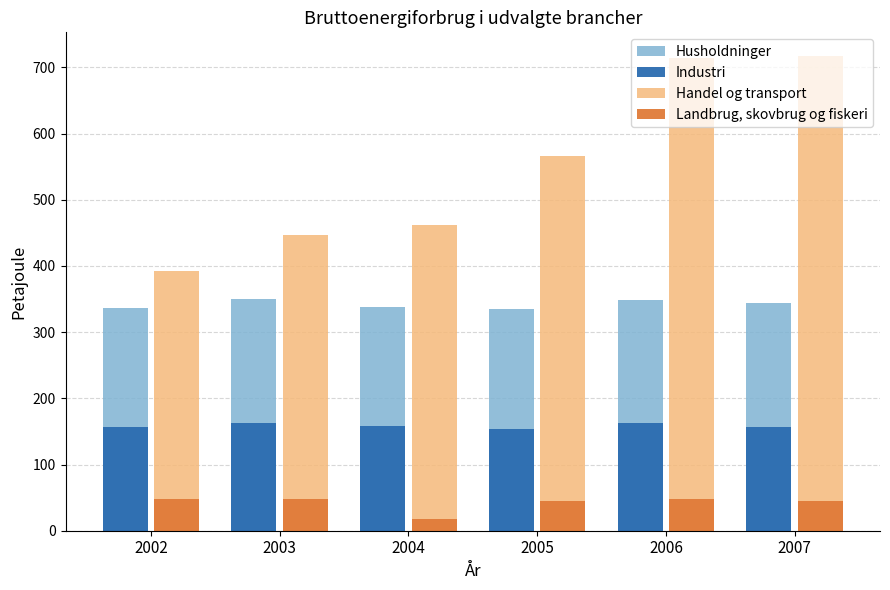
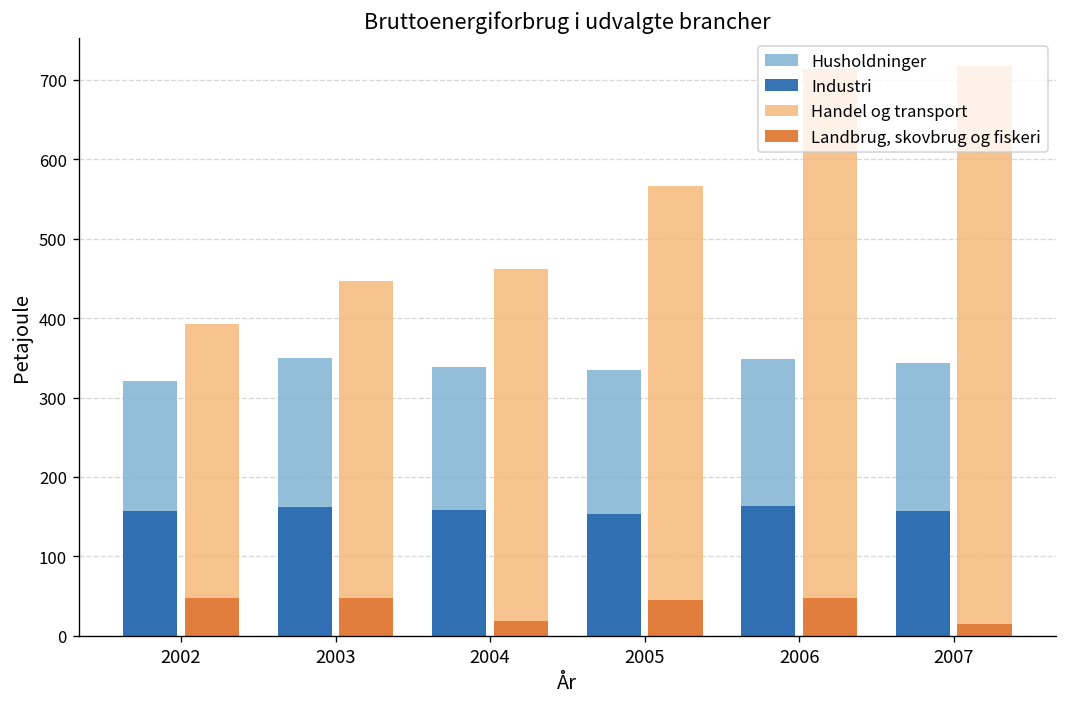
Husholdninger, 2002: 340 -> 320
Landbrug, skovbrug og fiskeri, 2007: 50 -> 10
